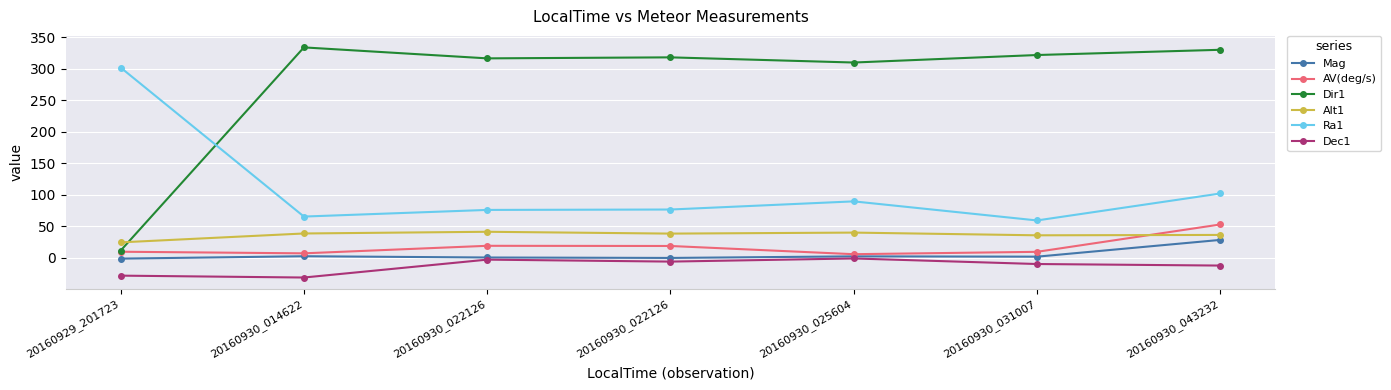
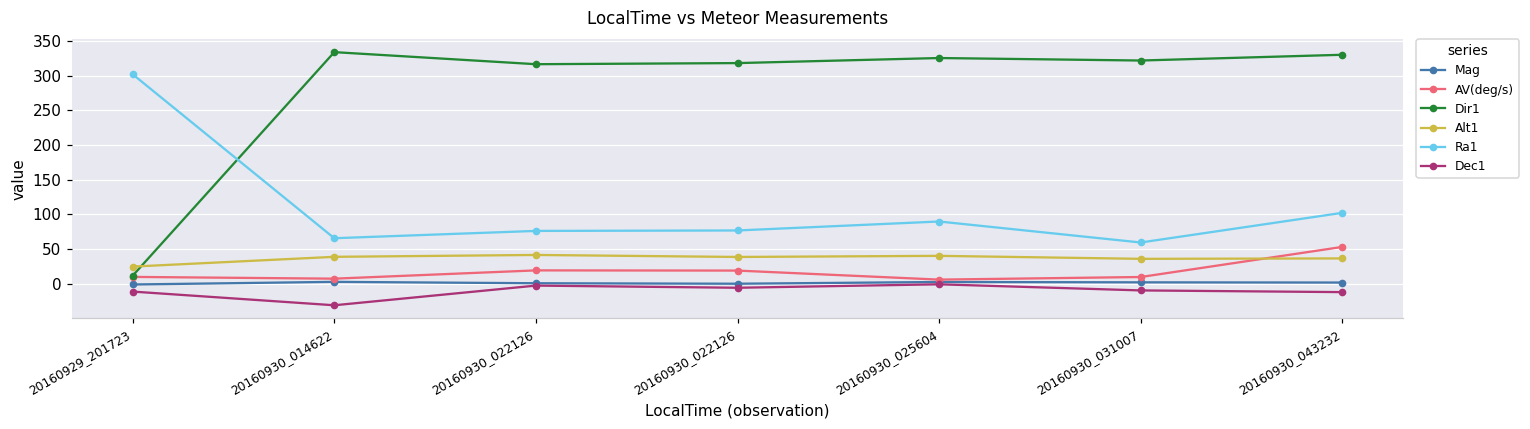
Dec1, 20160929_201723: -30 -> -10
Dir1, 20160930_025604: 310 -> 330
Mag, 20160930_043232: 30 -> 0
